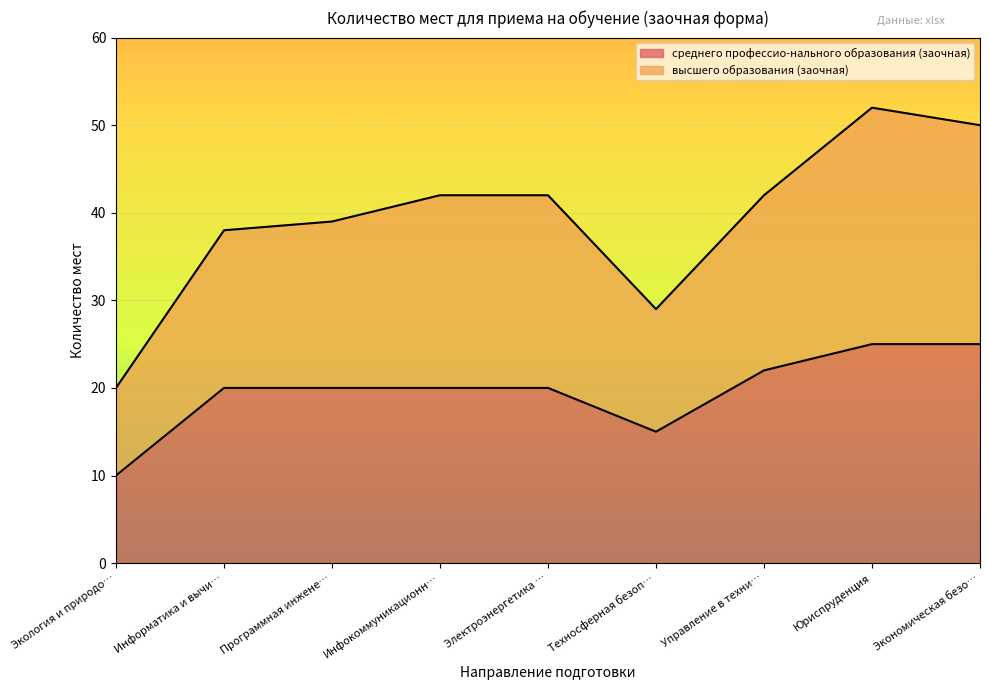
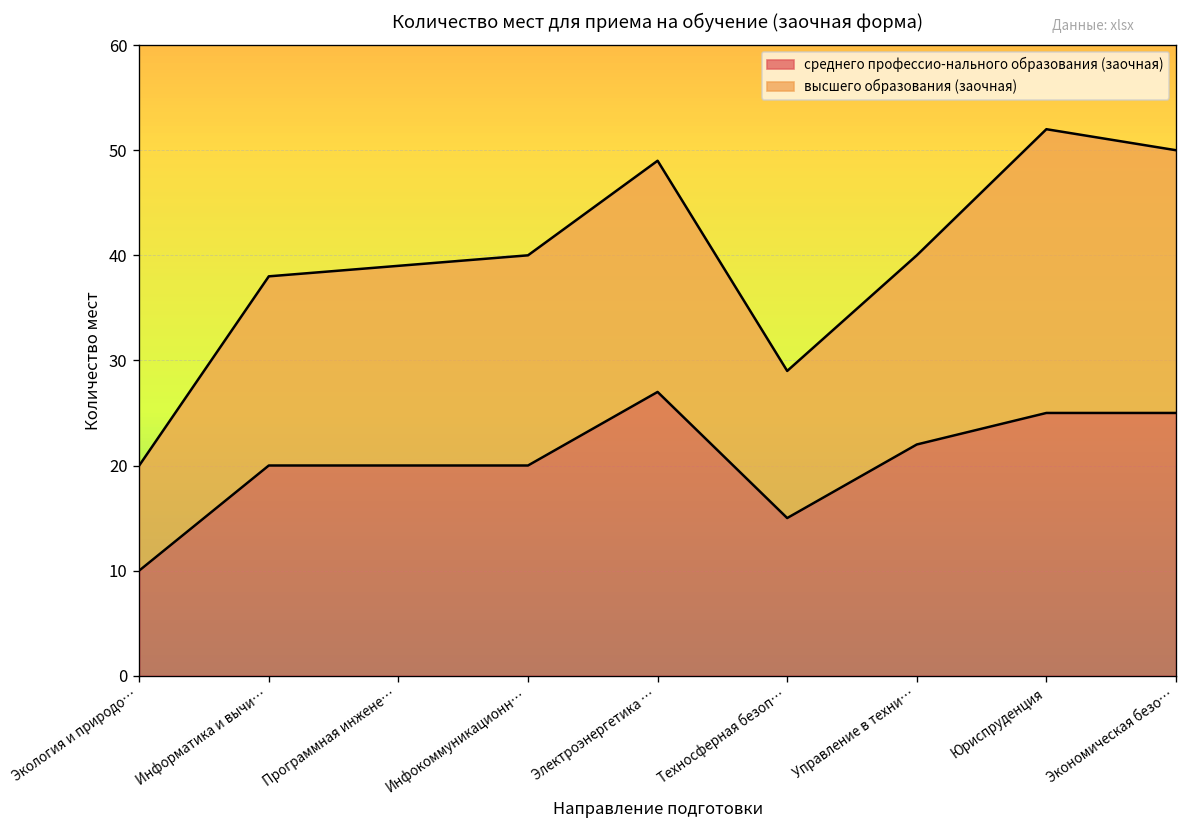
высшего образования (заочная), Инфокоммуникационн…: 22 -> 20
среднего профессио-нального образования (заочная), Электроэнергетика …: 20 -> 27
высшего образования (заочная), Управление в техни…: 20 -> 18
